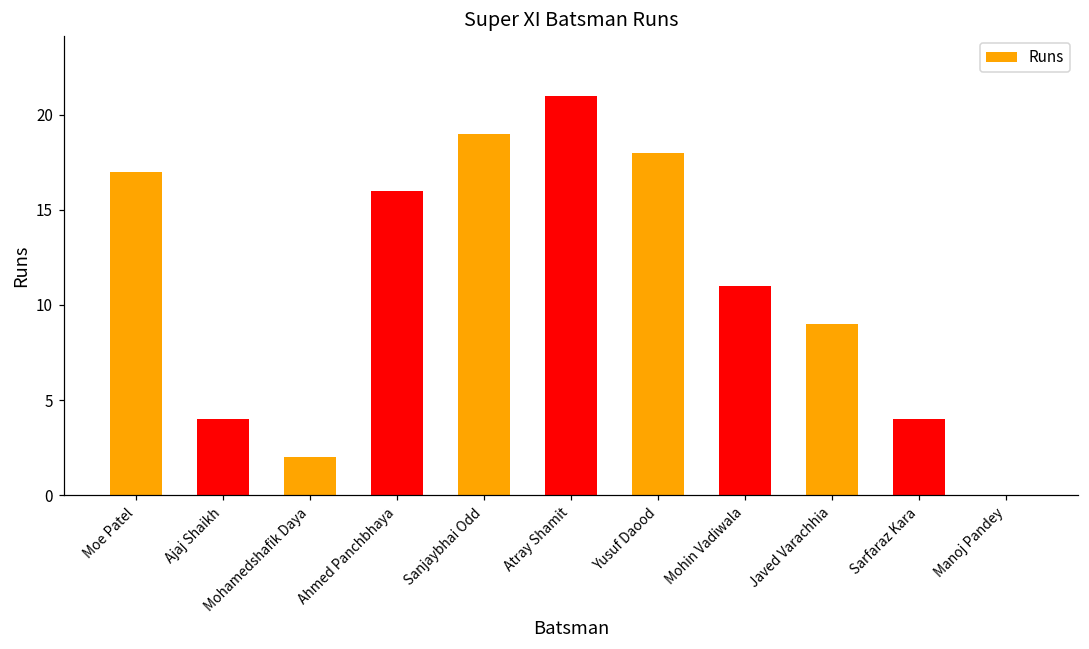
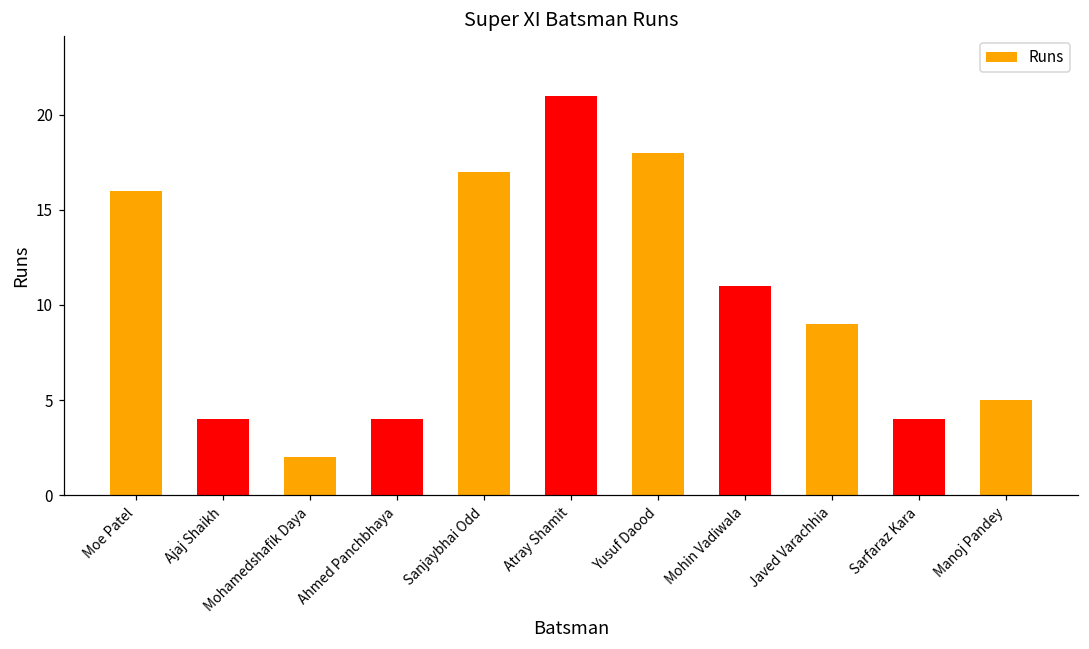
Moe Patel: 17 -> 16
Ahmed Panchbhaya: 16 -> 4
Sanjaybhai Odd: 19 -> 17
Manoj Pandey: 0 -> 5
